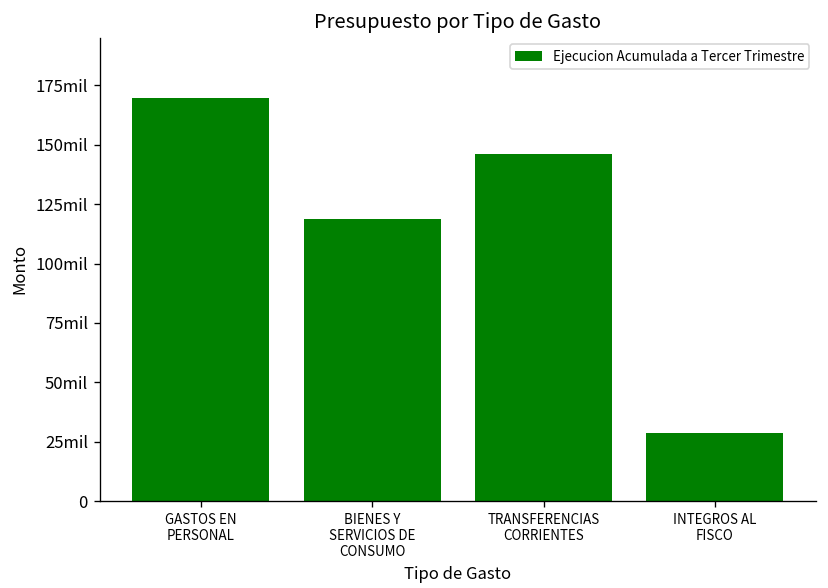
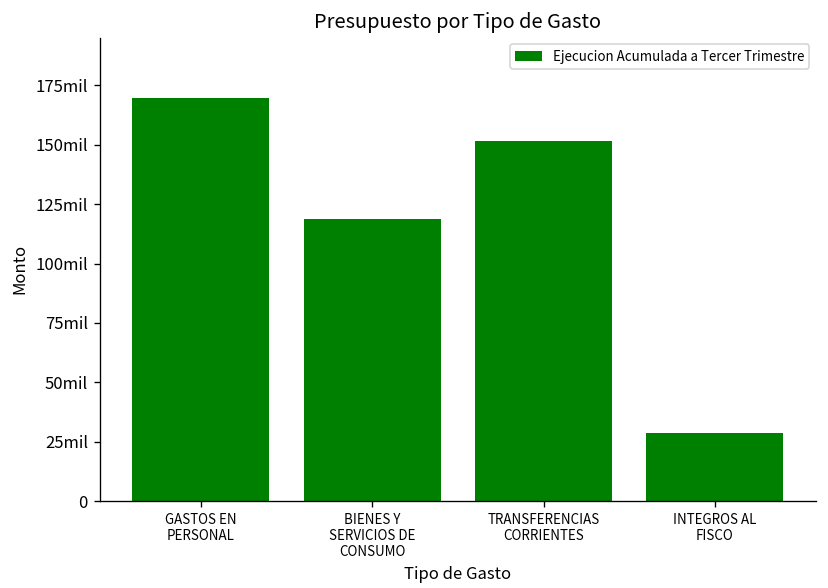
TRANSFERENCIAS CORRIENTES: 146mil -> 152mil
